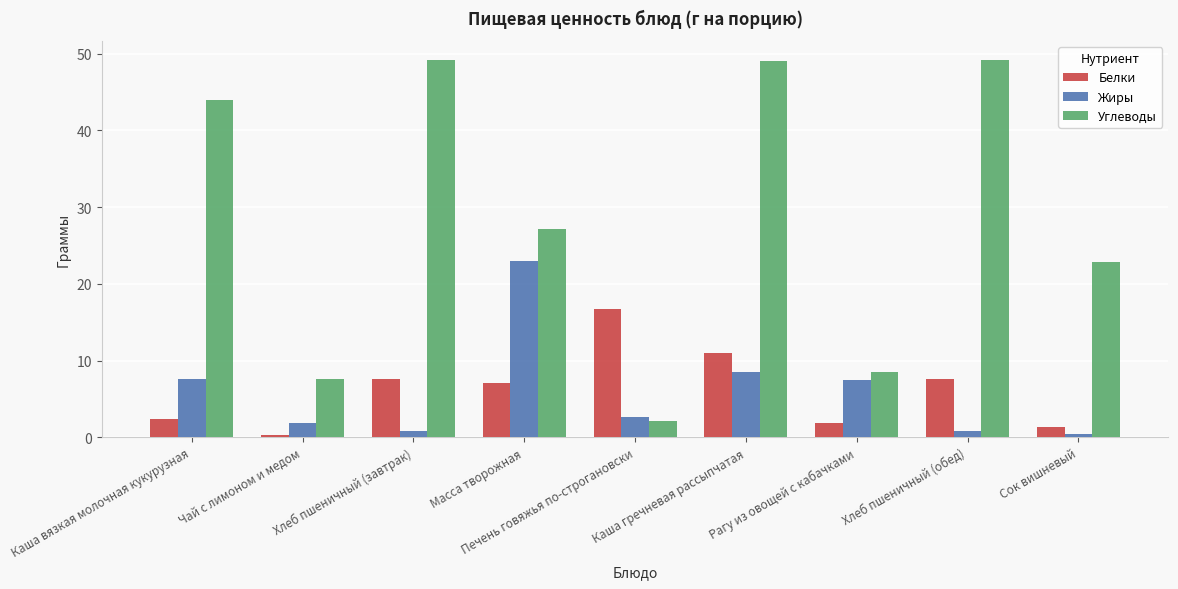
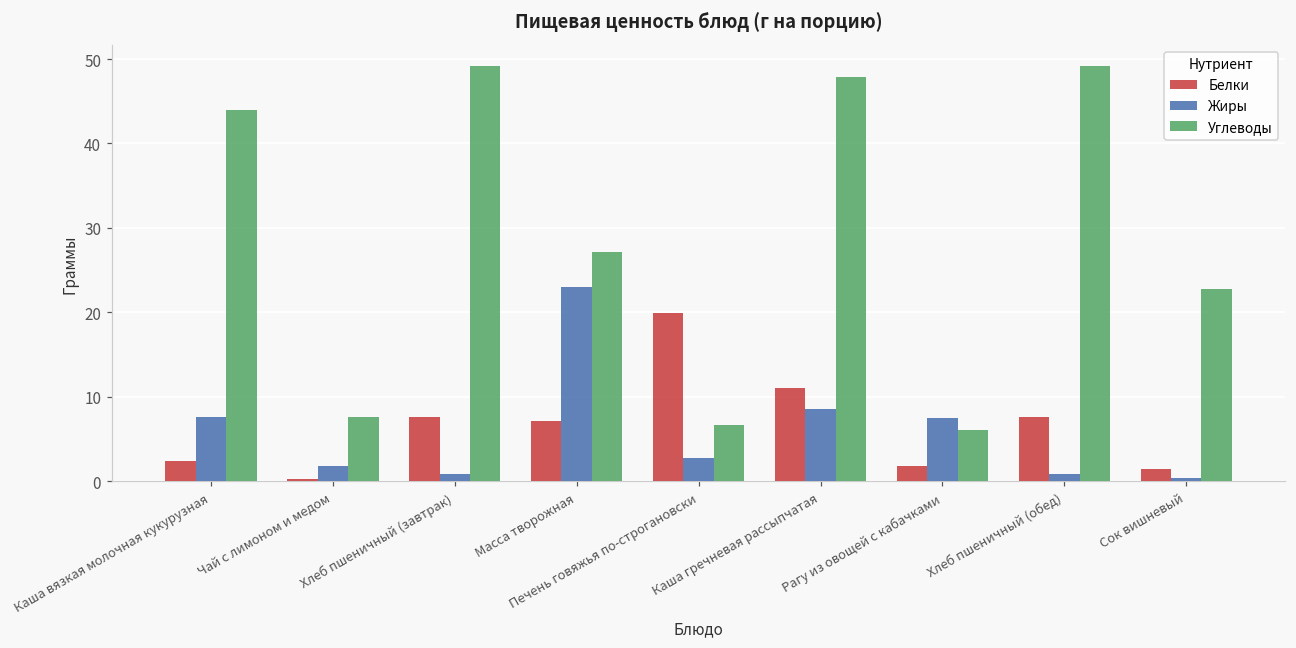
Белки, Печень говяжья по-строгановски: 17 -> 20
Углеводы, Печень говяжья по-строгановски: 2 -> 7
Углеводы, Каша гречневая рассыпчатая: 49 -> 48
Углеводы, Рагу из овощей с кабачками: 9 -> 6
